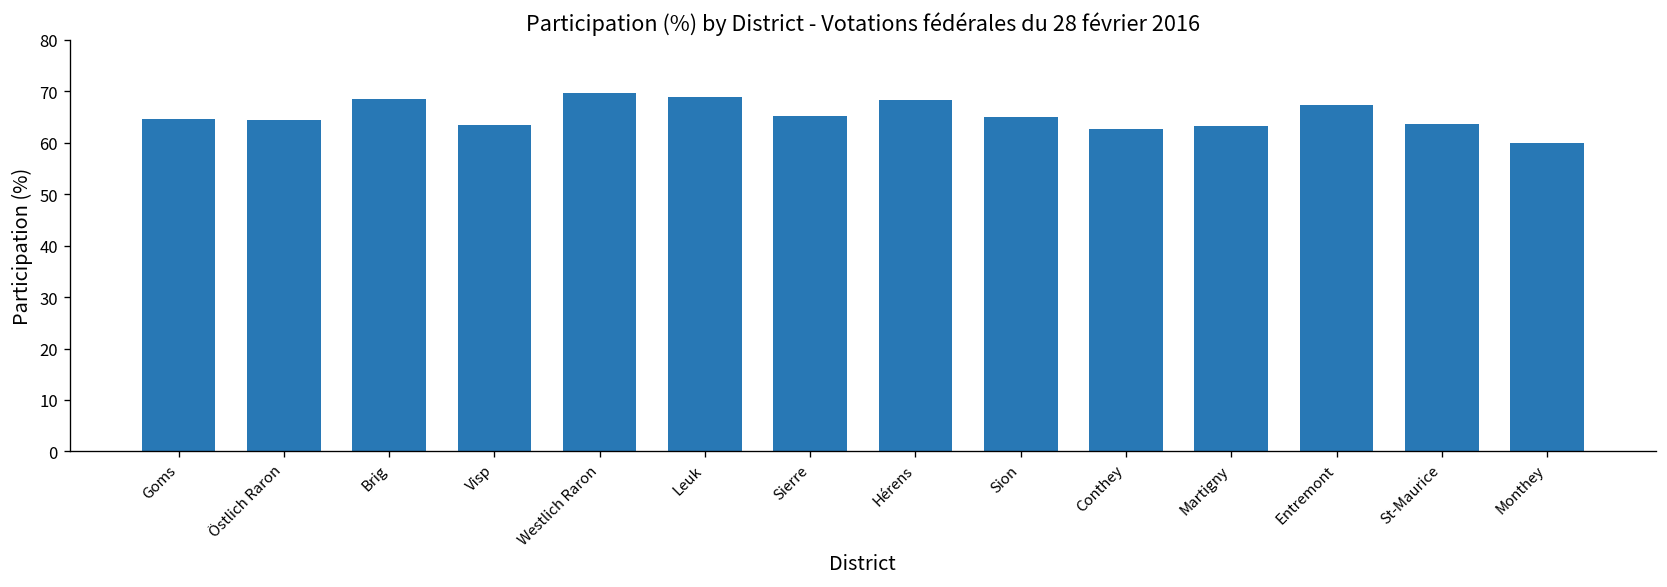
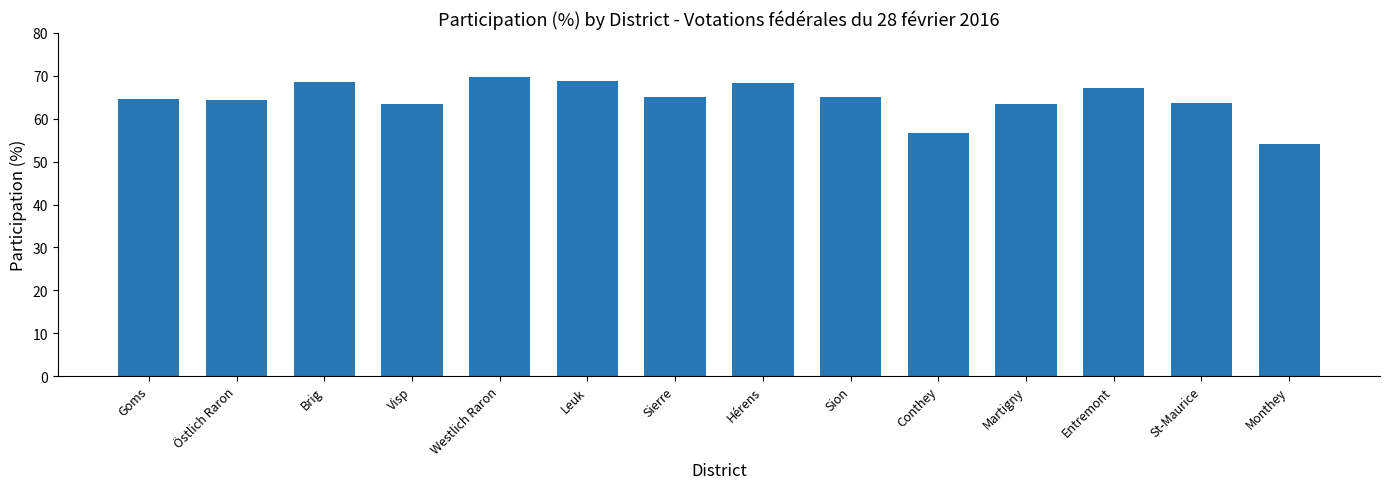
Conthey: 63 -> 57
Monthey: 60 -> 54
